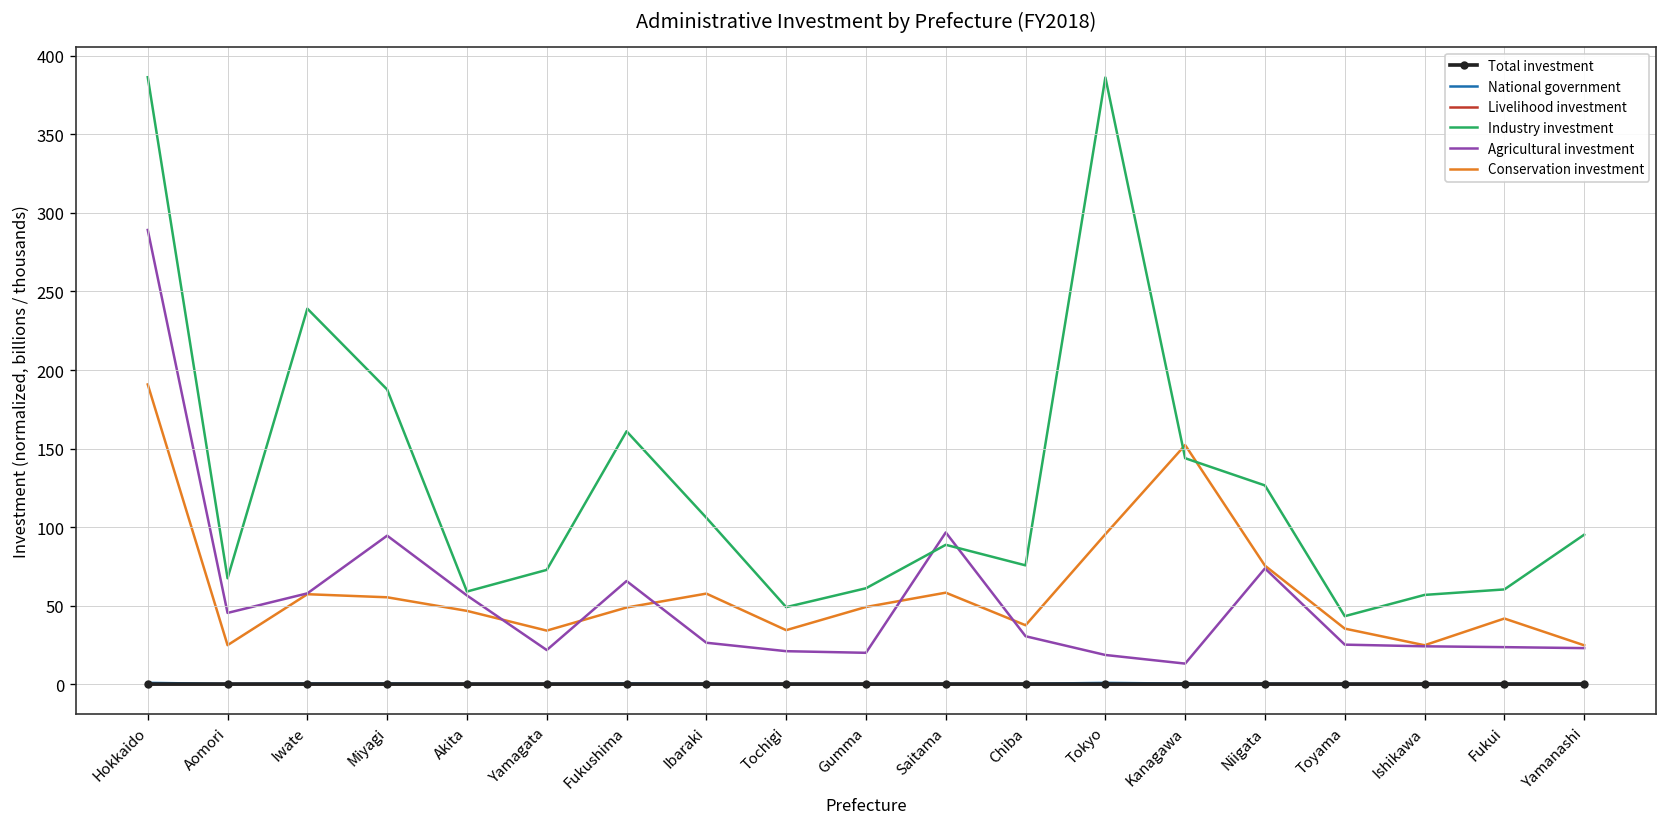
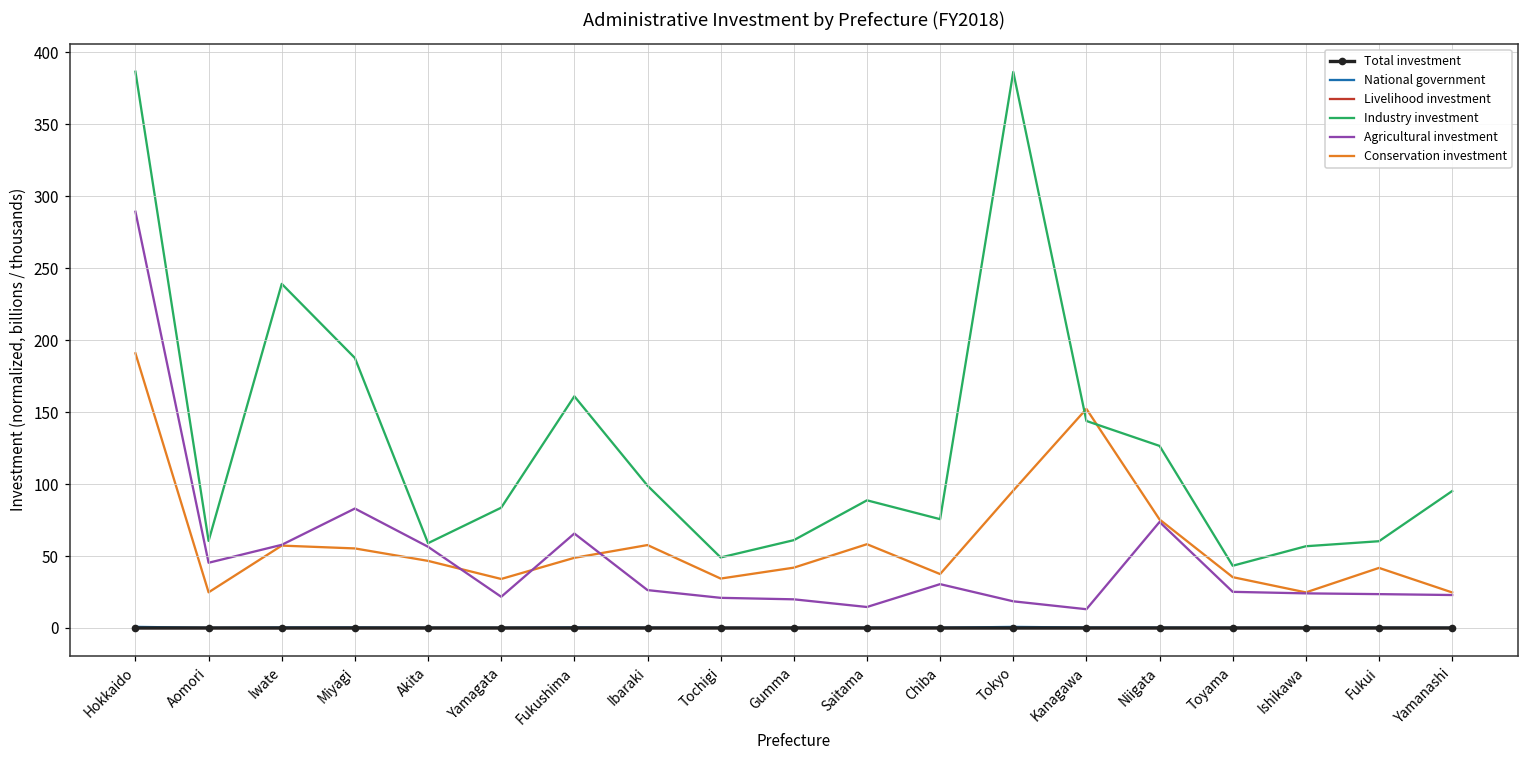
Industry investment, Aomori: 67 -> 60
Agricultural investment, Miyagi: 95 -> 83
Industry investment, Yamagata: 73 -> 84
Industry investment, Ibaraki: 106 -> 99
Conservation investment, Gumma: 49 -> 42
Agricultural investment, Saitama: 97 -> 15
